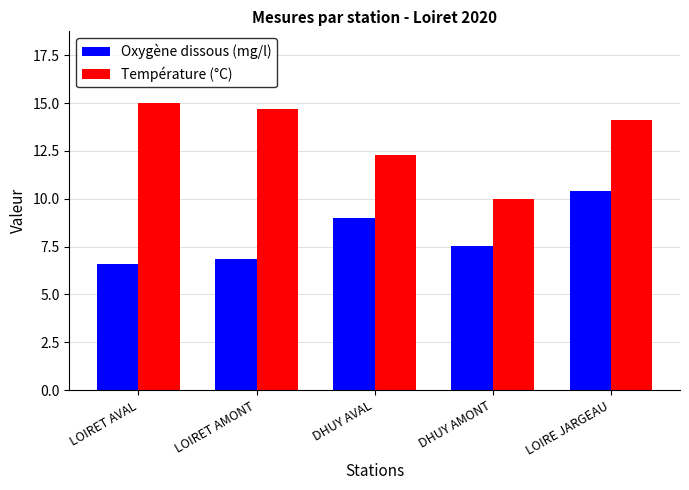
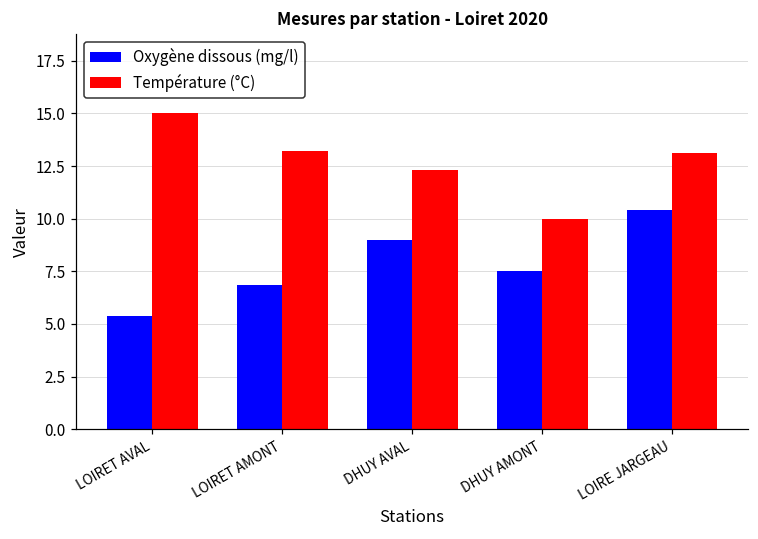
Oxygène dissous (mg/l), LOIRET AVAL: 6.6 -> 5.4
Température (°C), LOIRET AMONT: 14.7 -> 13.2
Température (°C), LOIRE JARGEAU: 14.1 -> 13.1
